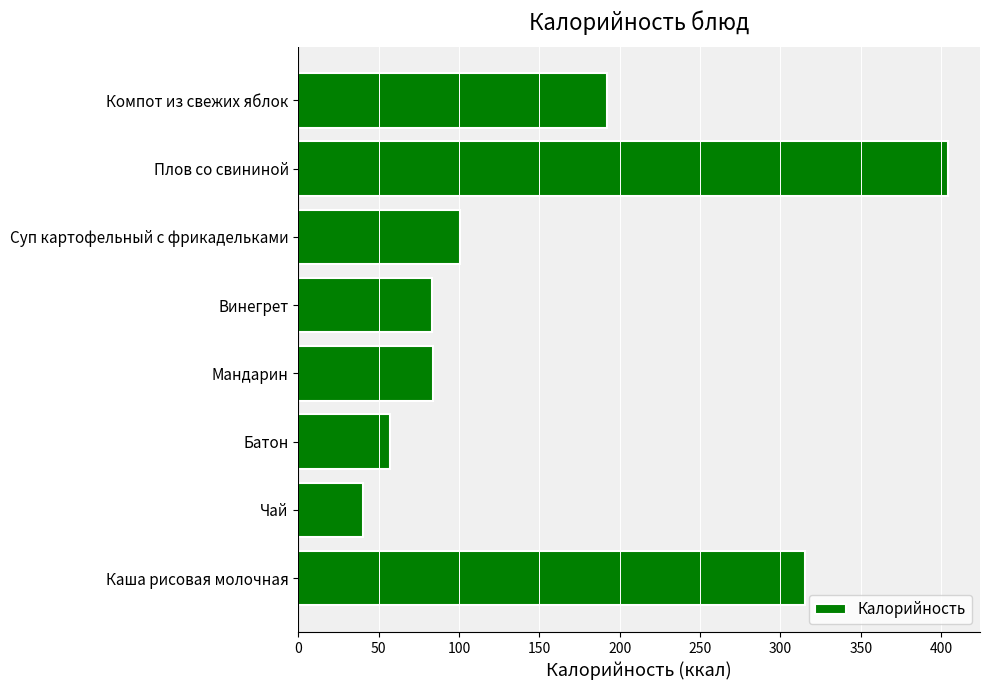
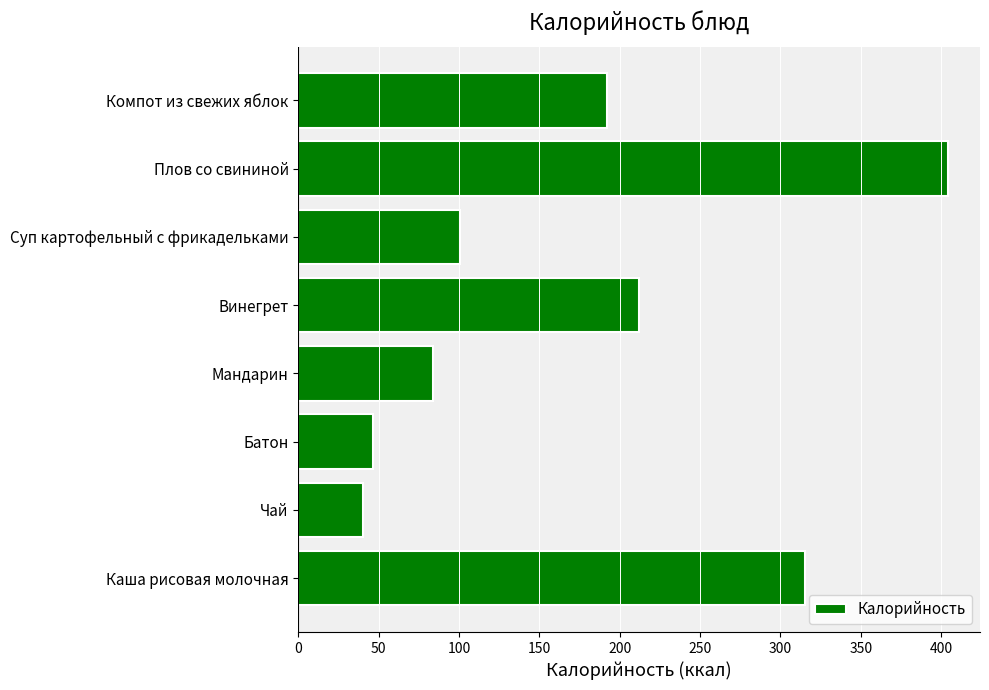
Винегрет: 83 -> 212
Батон: 57 -> 46
